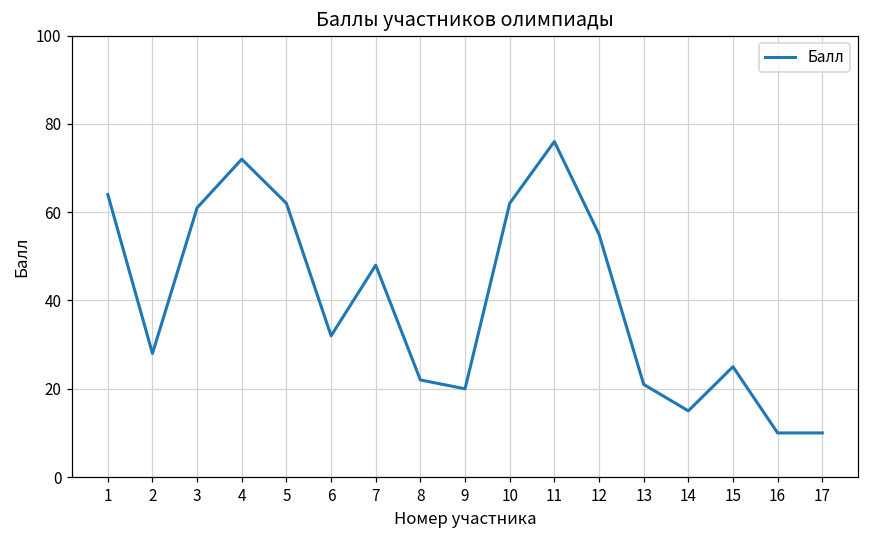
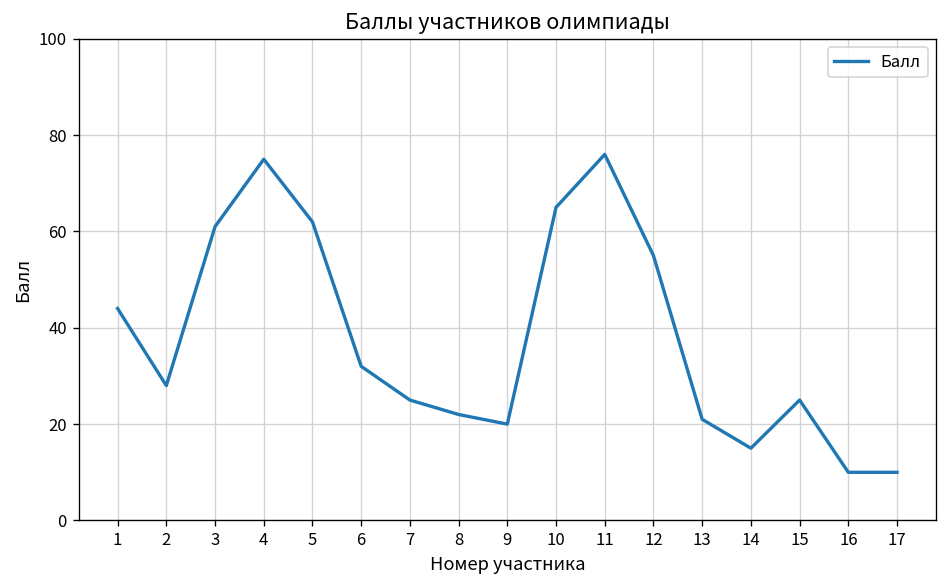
1: 64 -> 44
4: 72 -> 75
7: 48 -> 25
10: 62 -> 65
